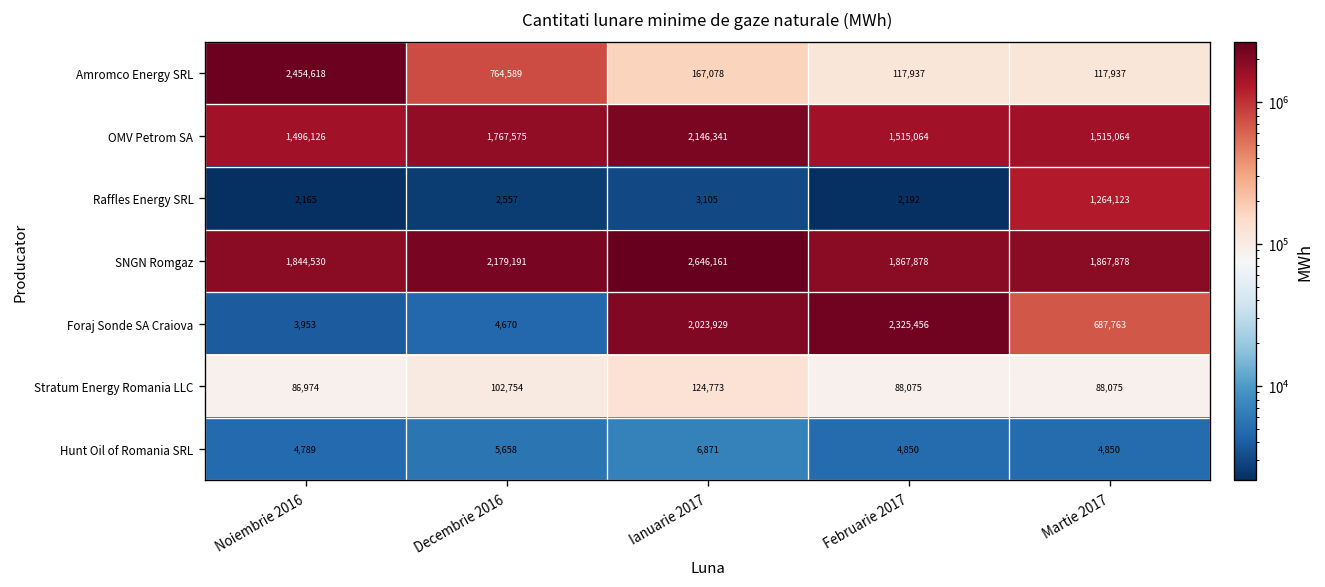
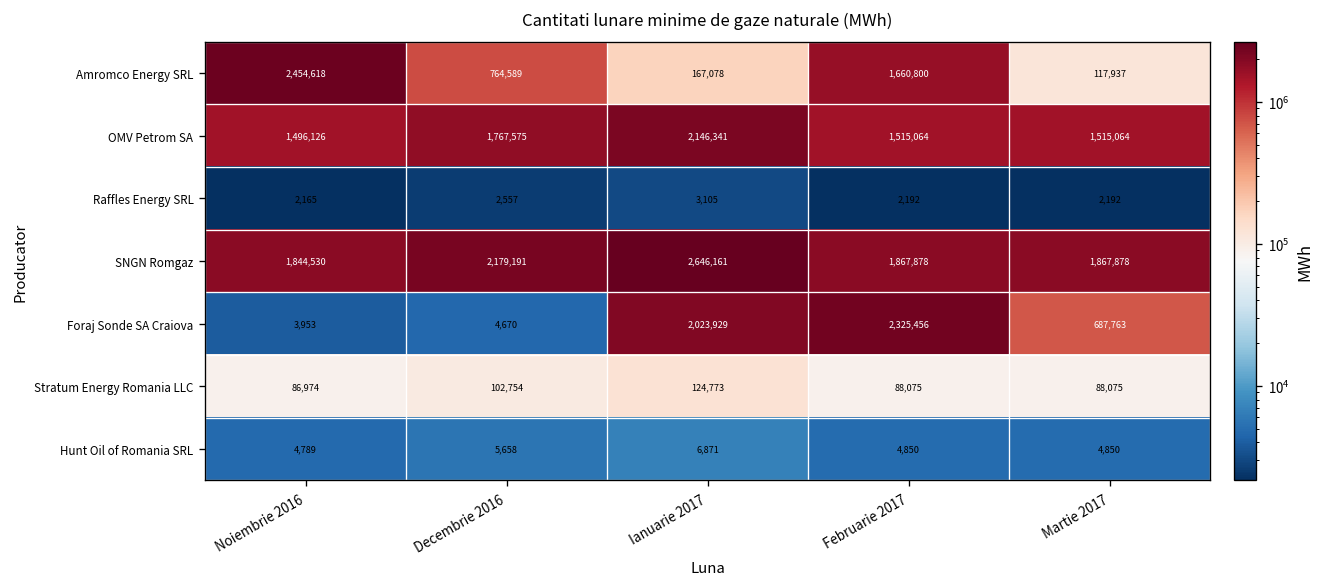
Amromco Energy SRL, Februarie 2017: 117,937 -> 1,660,800
Raffles Energy SRL, Martie 2017: 1,264,123 -> 2,192
